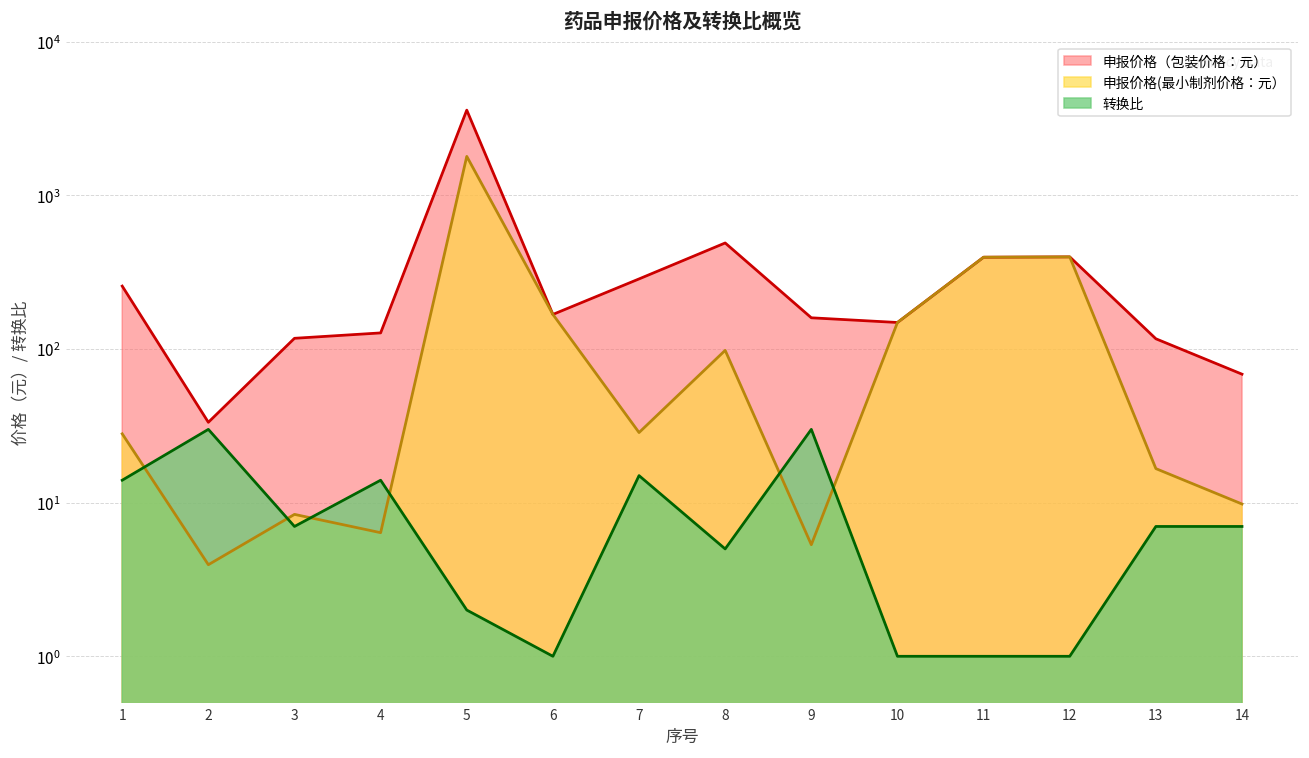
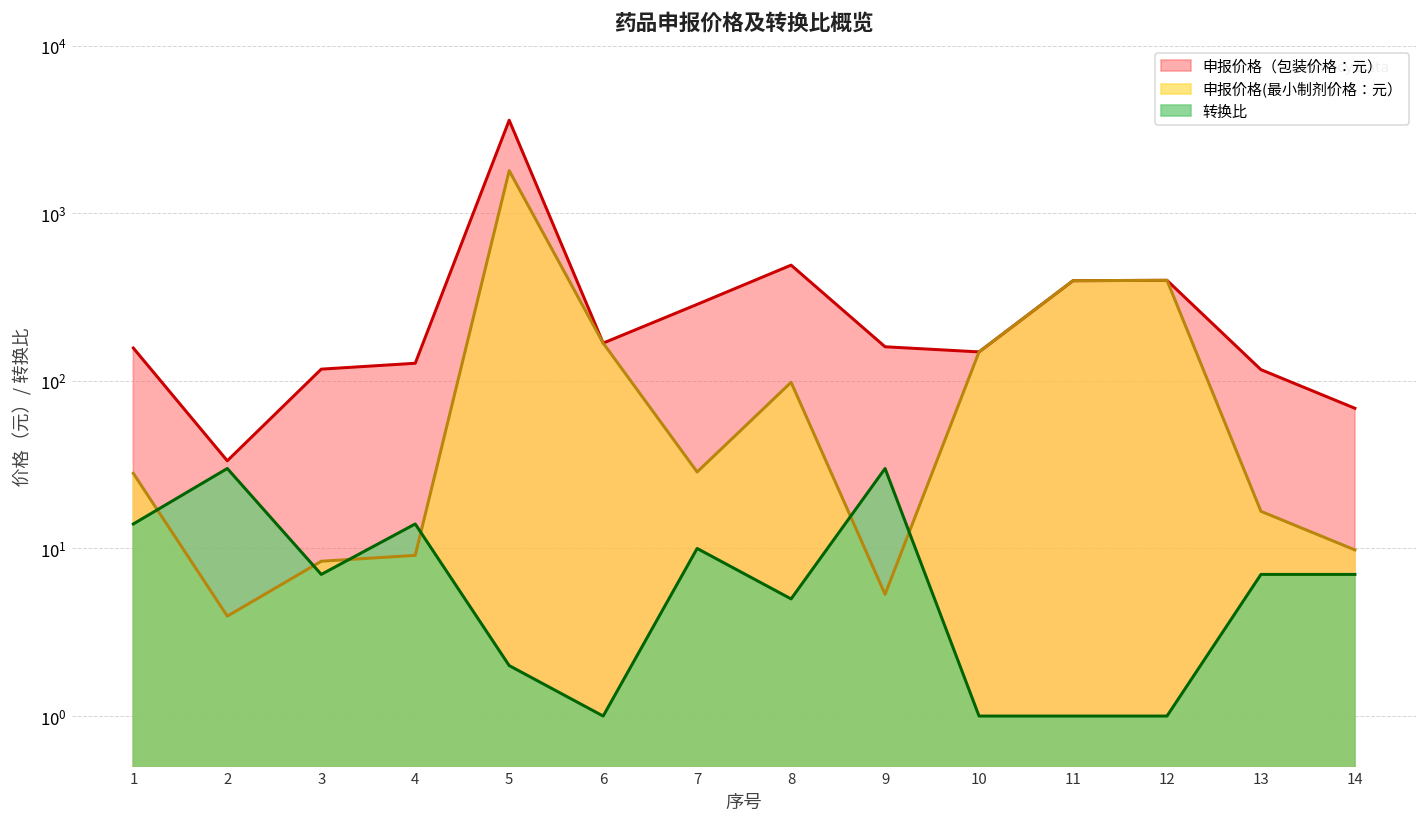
申报价格（包装价格：元）, 1: 260 -> 160
申报价格(最小制剂价格：元）, 4: 6 -> 9
转换比, 7: 15 -> 10
